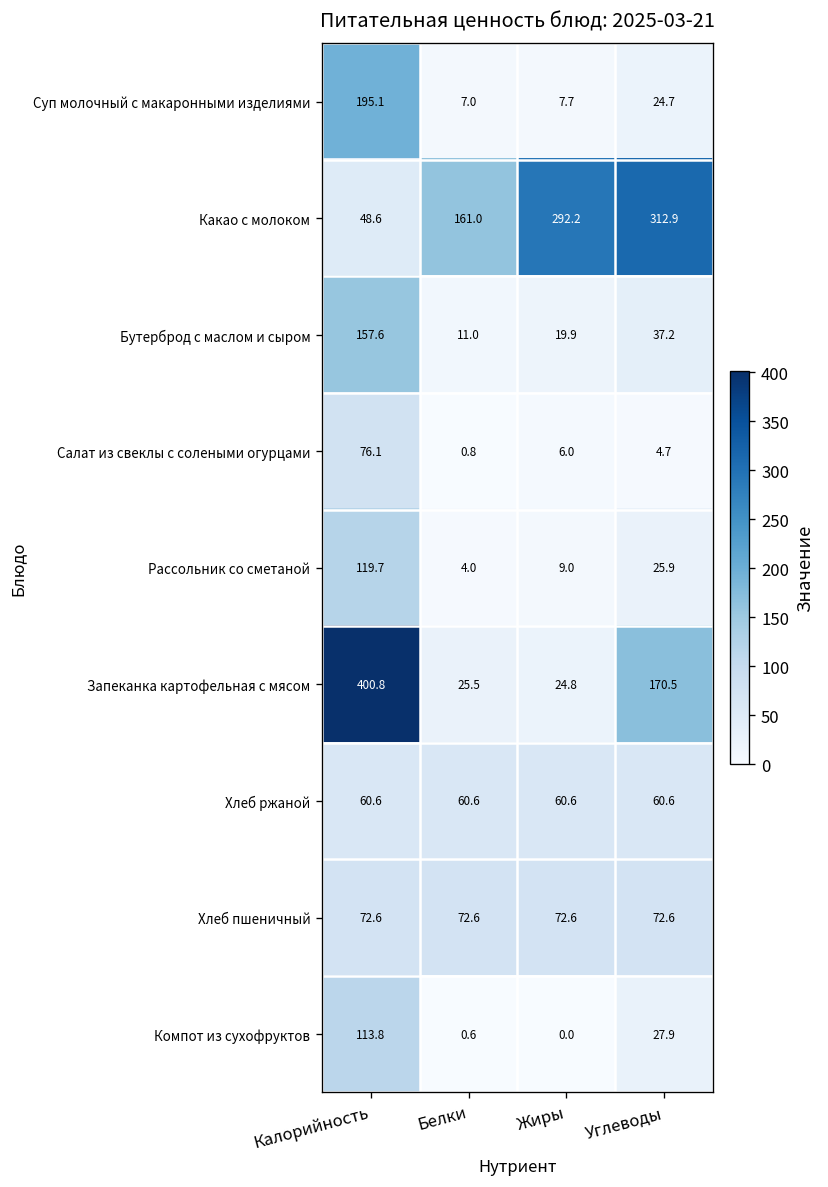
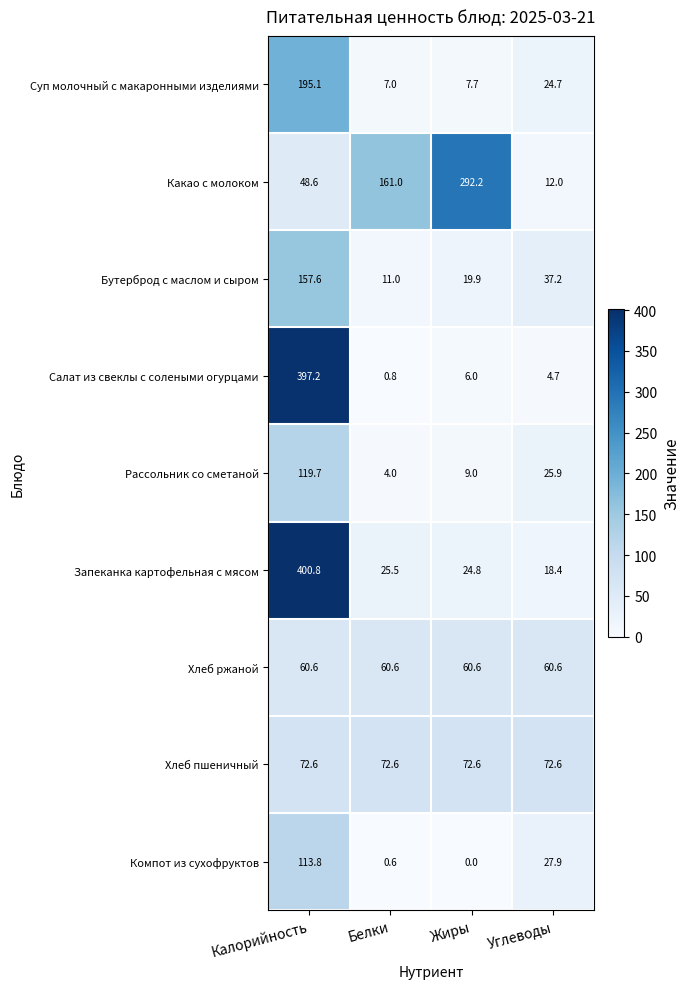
Какао с молоком, Углеводы: 312.9 -> 12.0
Салат из свеклы с солеными огурцами, Калорийность: 76.1 -> 397.2
Запеканка картофельная с мясом, Углеводы: 170.5 -> 18.4
